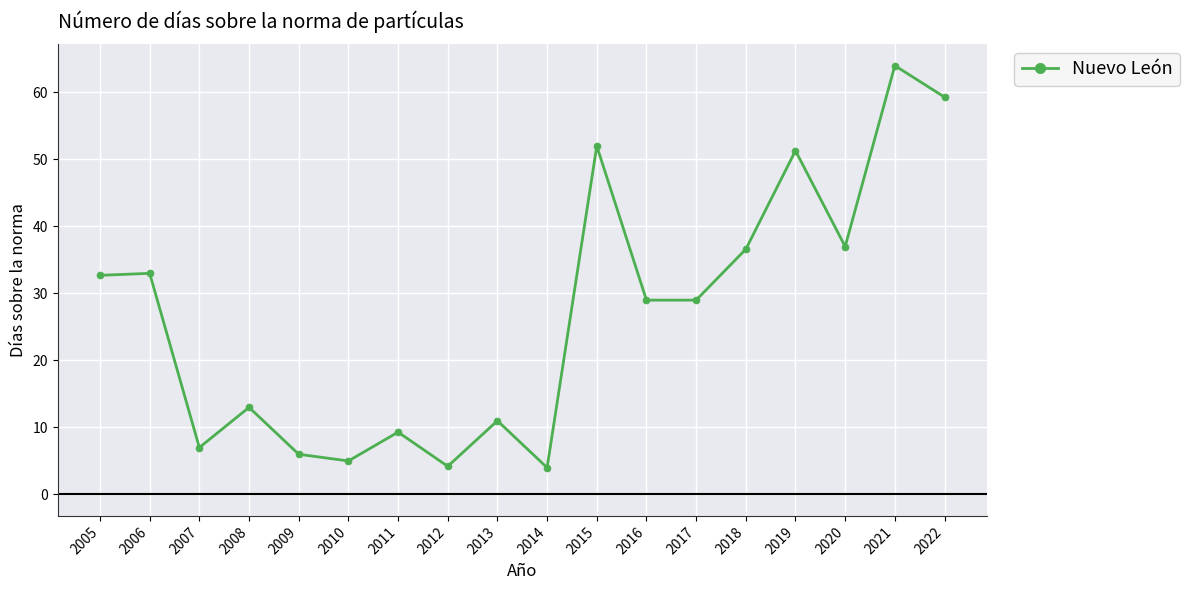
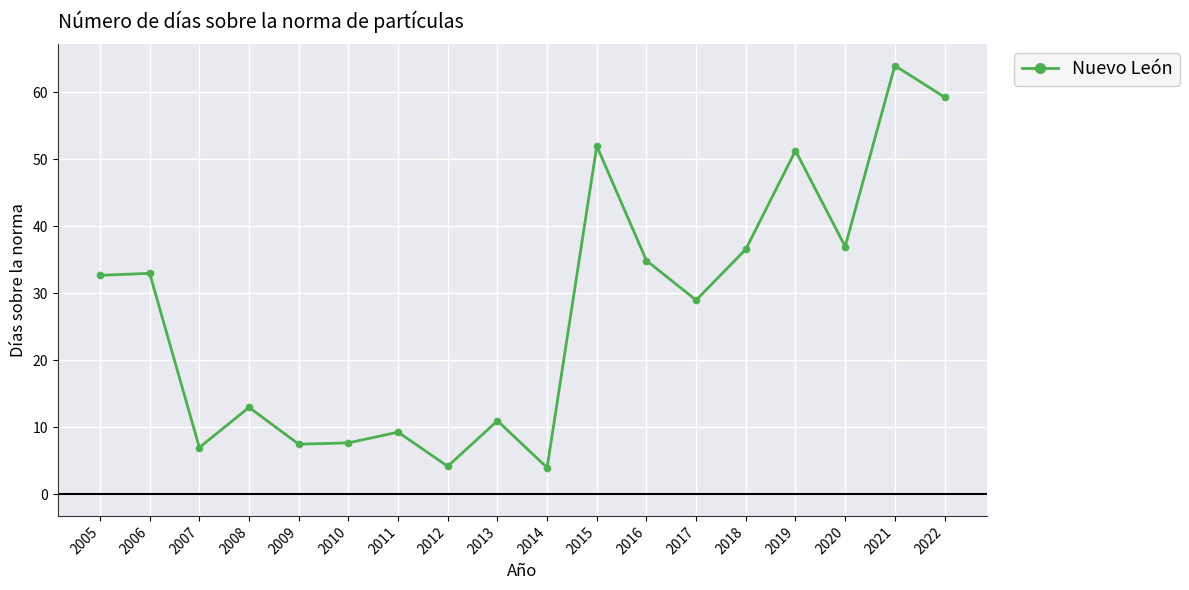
2009: 6 -> 8
2010: 5 -> 8
2016: 29 -> 35
